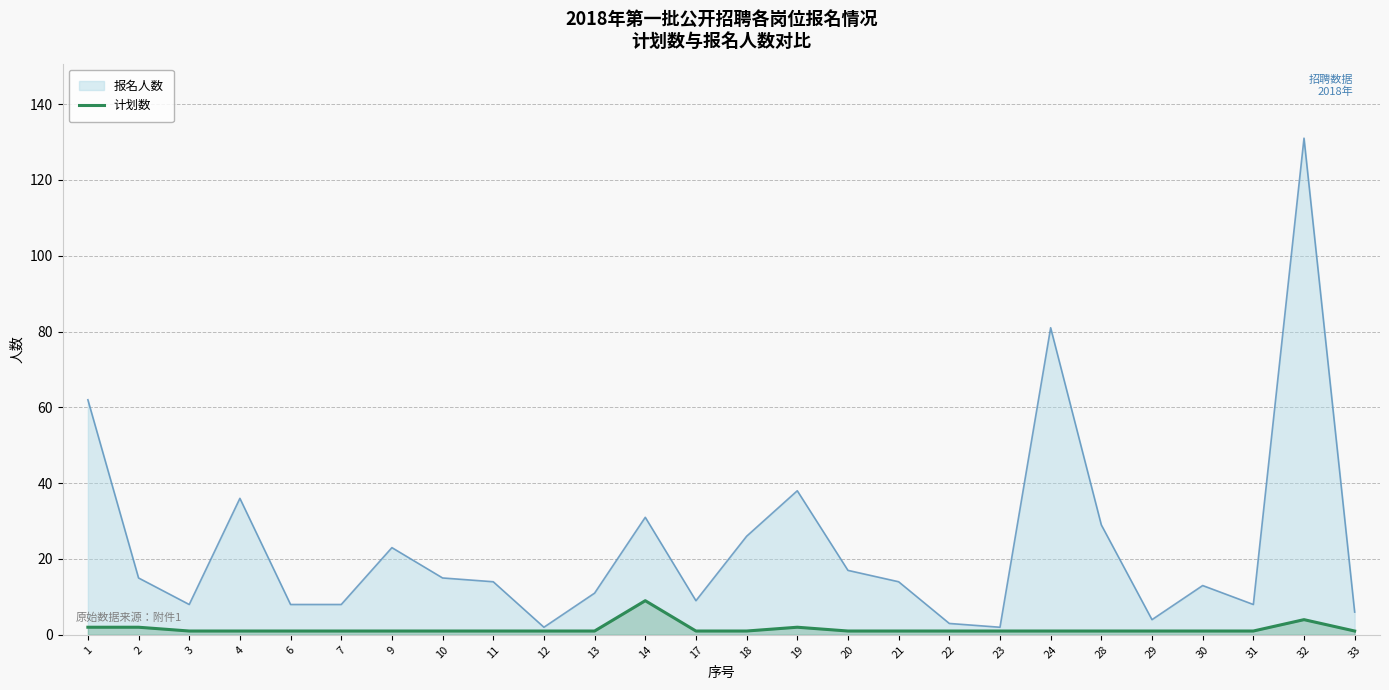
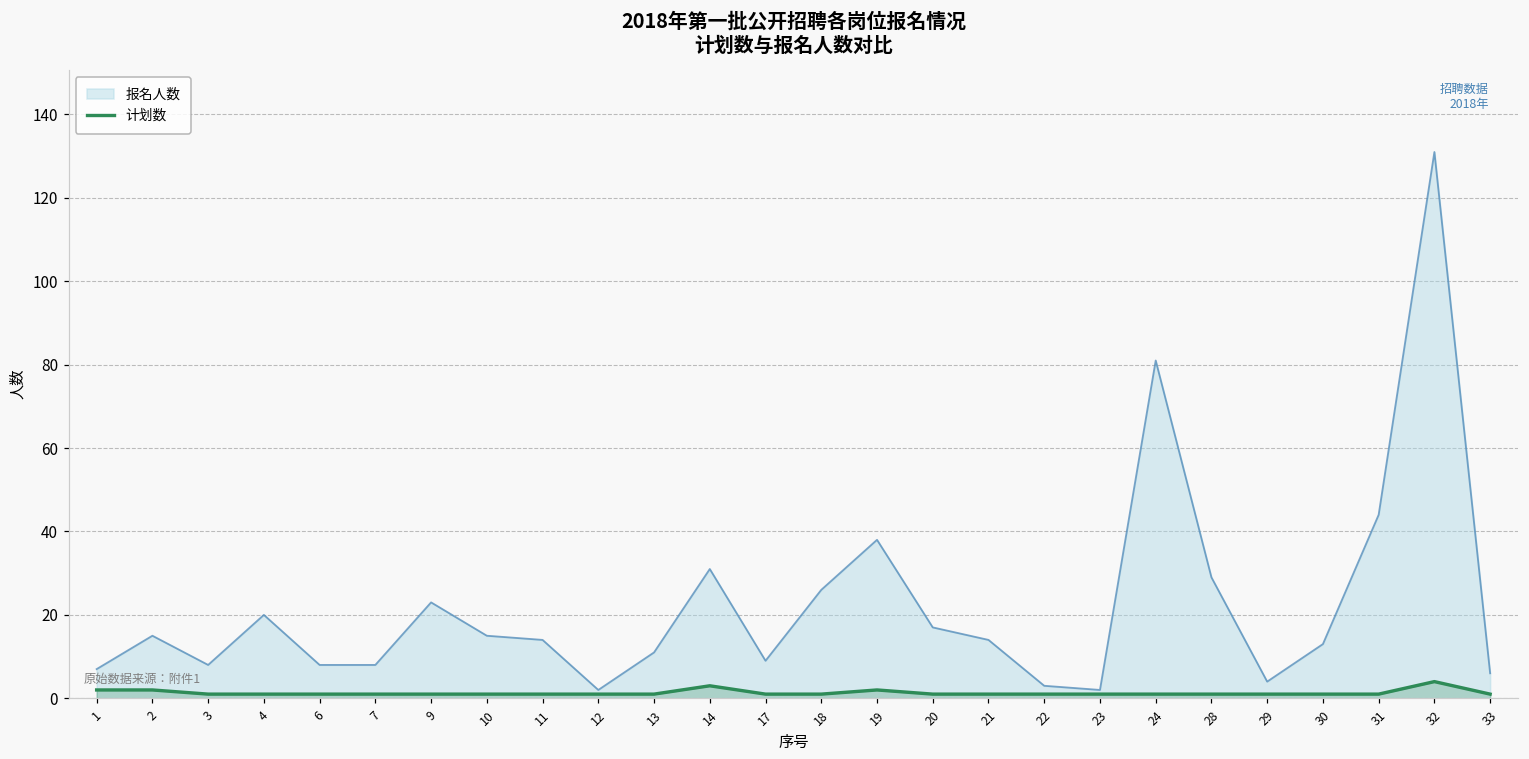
报名人数, 1: 62 -> 7
报名人数, 4: 36 -> 20
计划数, 14: 9 -> 3
报名人数, 31: 8 -> 44
